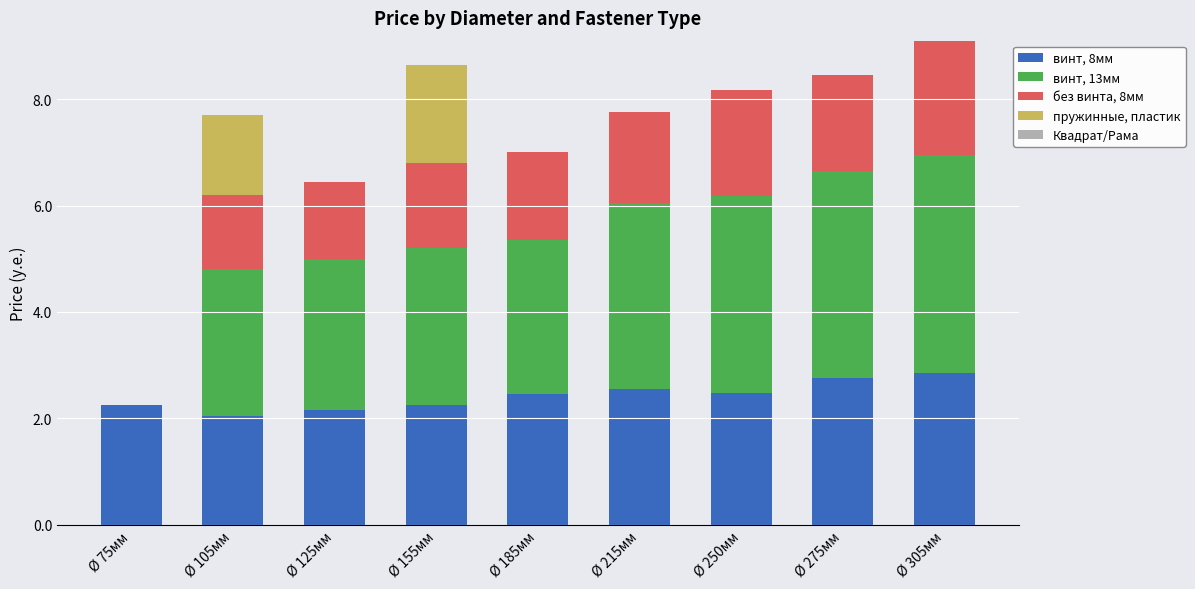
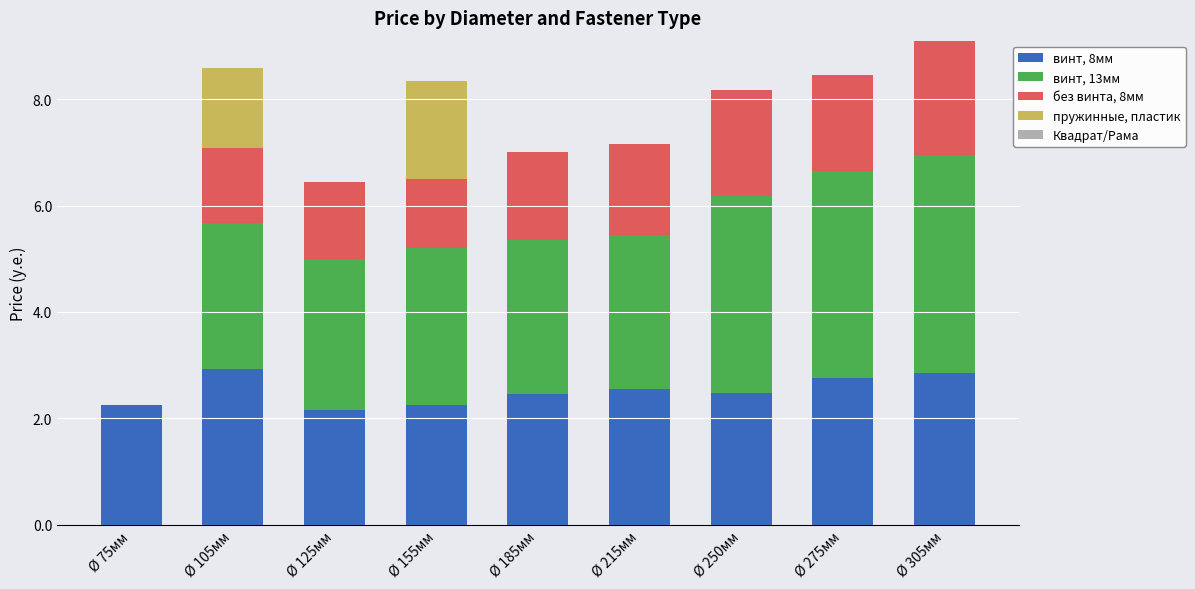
винт, 8мм, Ø 105мм: 2.1 -> 2.9
без винта, 8мм, Ø 155мм: 1.6 -> 1.3
винт, 13мм, Ø 215мм: 3.5 -> 2.9
